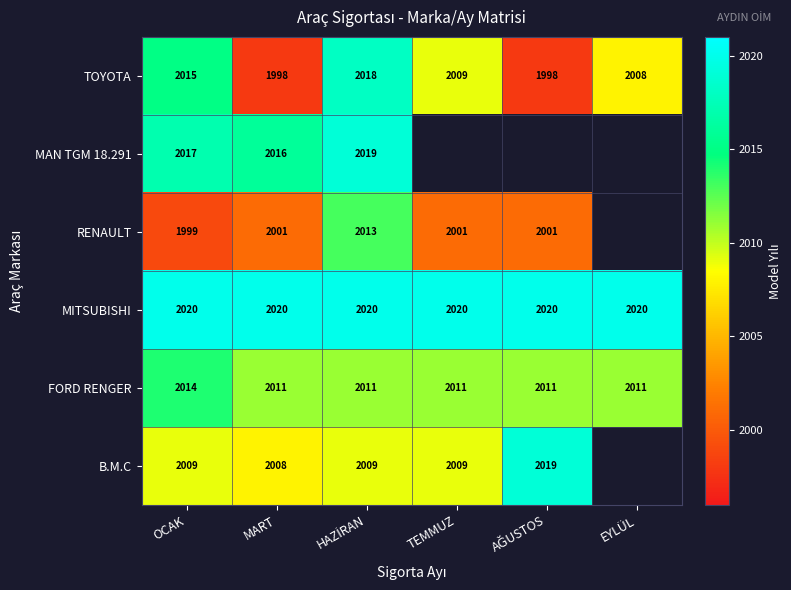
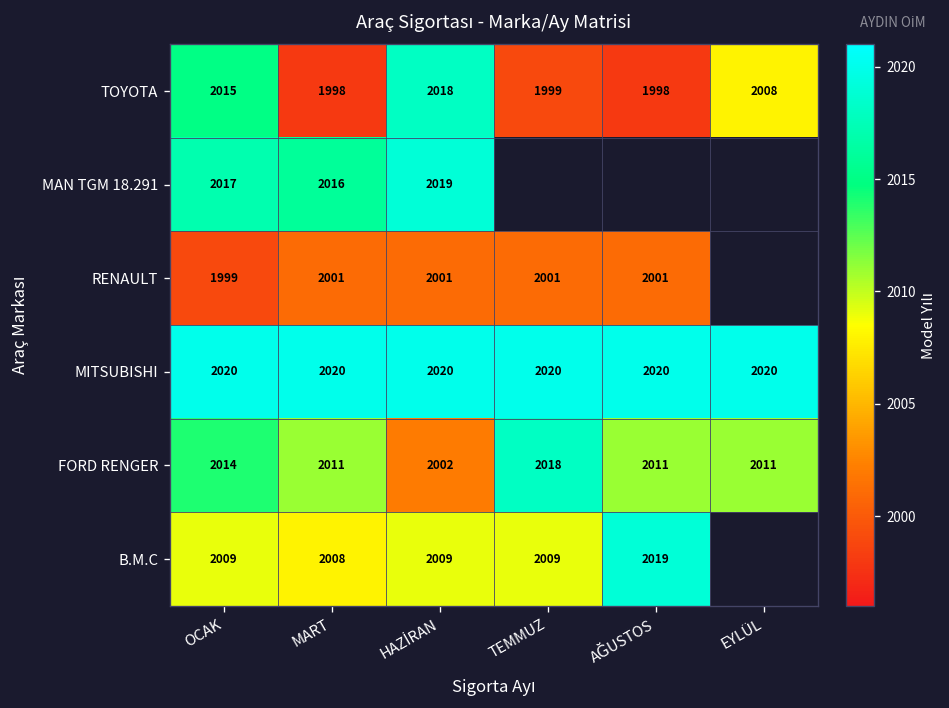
TOYOTA, TEMMUZ: 2009 -> 1999
RENAULT, HAZİRAN: 2013 -> 2001
FORD RENGER, HAZİRAN: 2011 -> 2002
FORD RENGER, TEMMUZ: 2011 -> 2018
